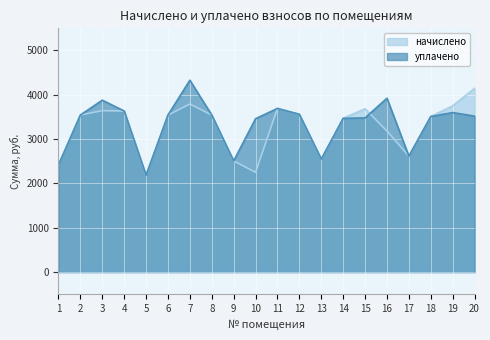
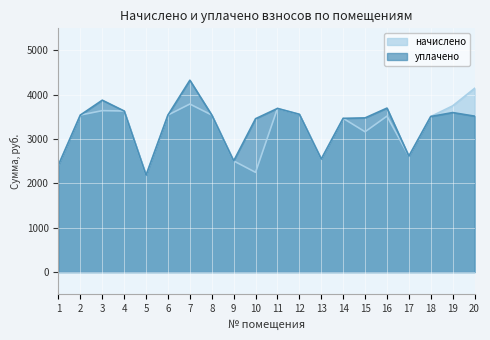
начислено, 15: 3700 -> 3200
начислено, 16: 3200 -> 3500
уплачено, 16: 3900 -> 3700
